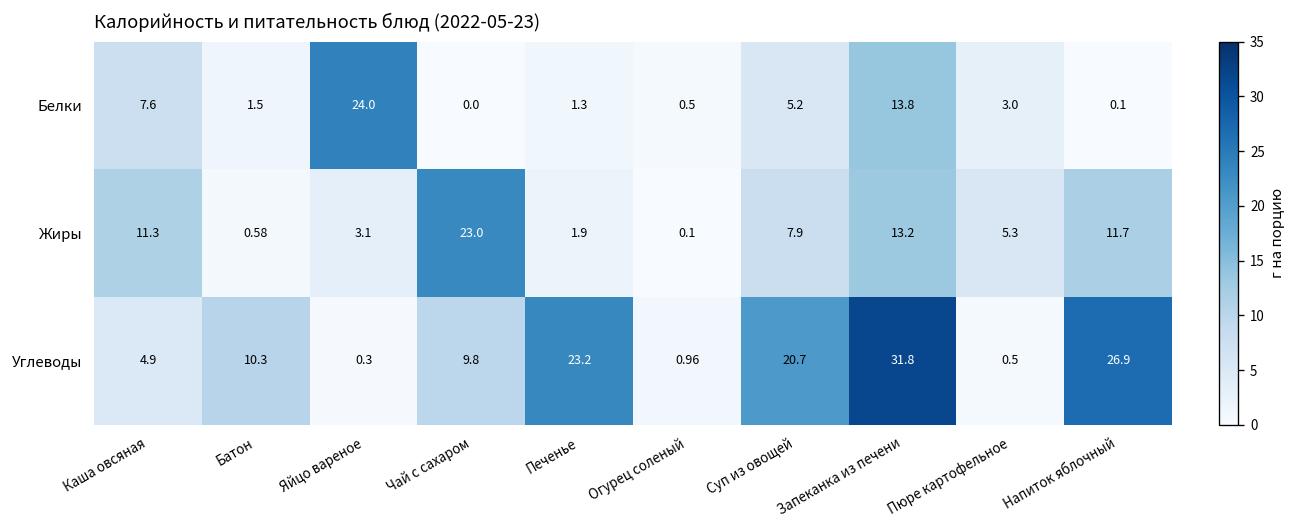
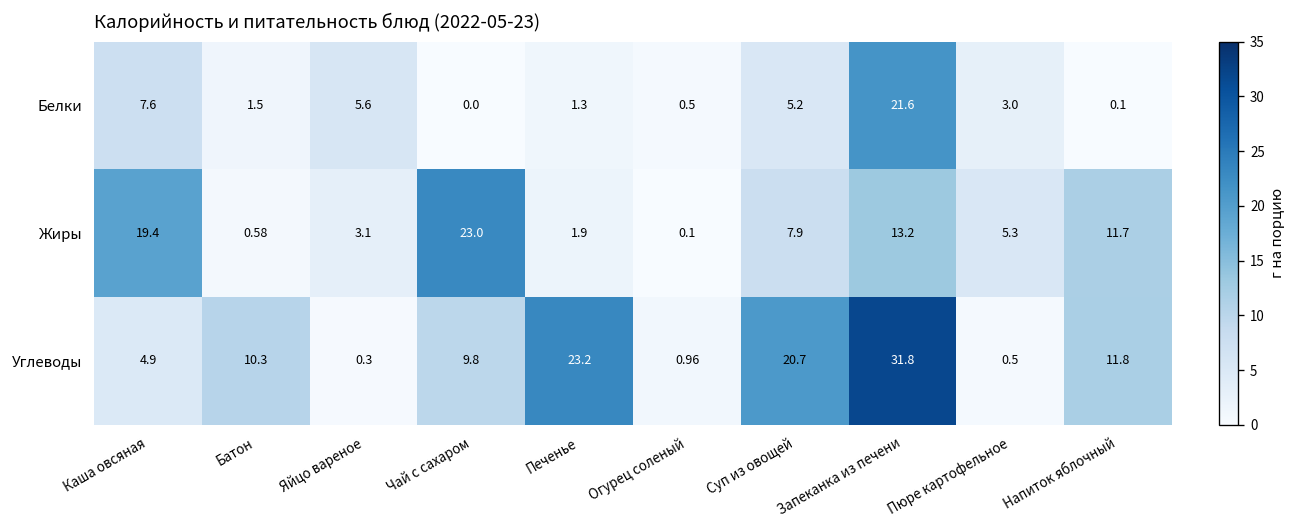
Белки, Яйцо вареное: 24.0 -> 5.6
Белки, Запеканка из печени: 13.8 -> 21.6
Жиры, Каша овсяная: 11.3 -> 19.4
Углеводы, Напиток яблочный: 26.9 -> 11.8
